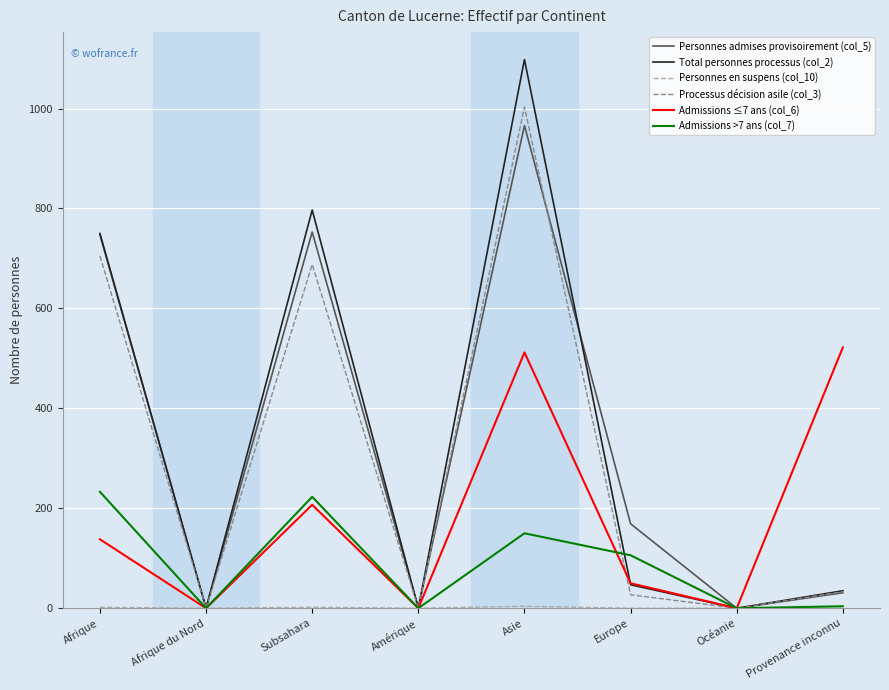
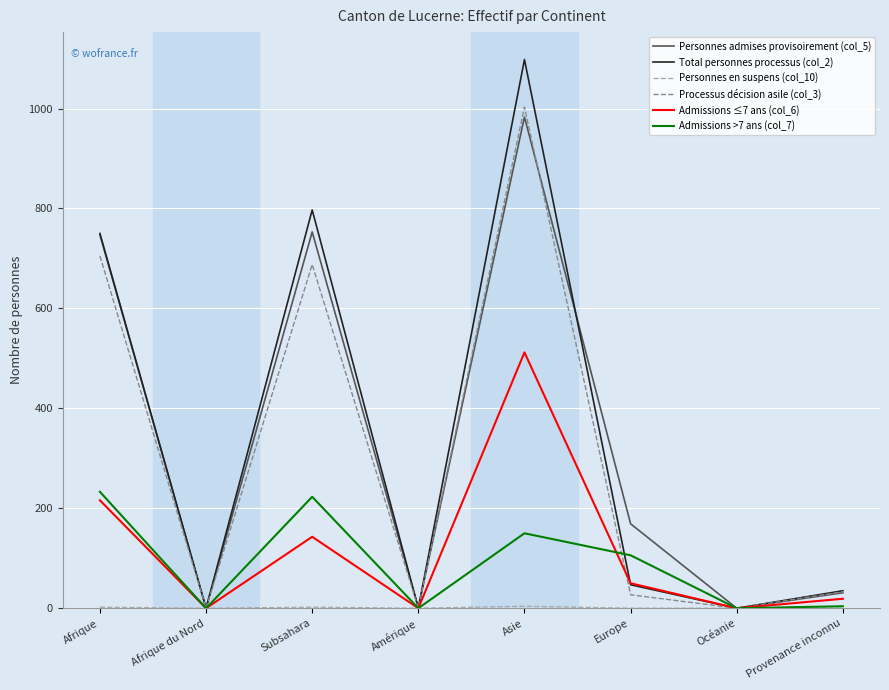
Admissions ≤7 ans (col_6), Afrique: 140 -> 220
Admissions ≤7 ans (col_6), Subsahara: 210 -> 140
Personnes admises provisoirement (col_5), Asie: 970 -> 980
Admissions ≤7 ans (col_6), Provenance inconnu: 520 -> 20
